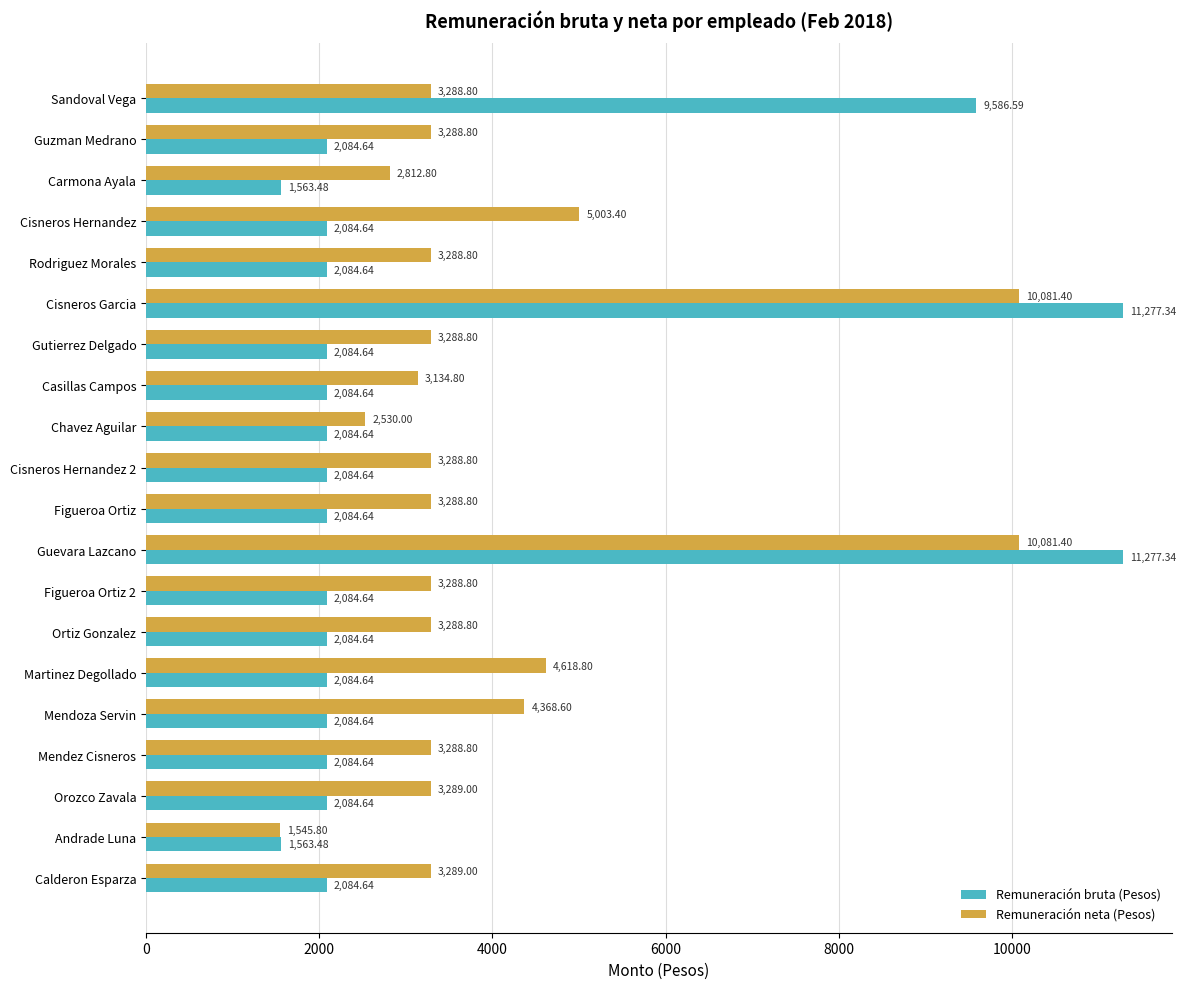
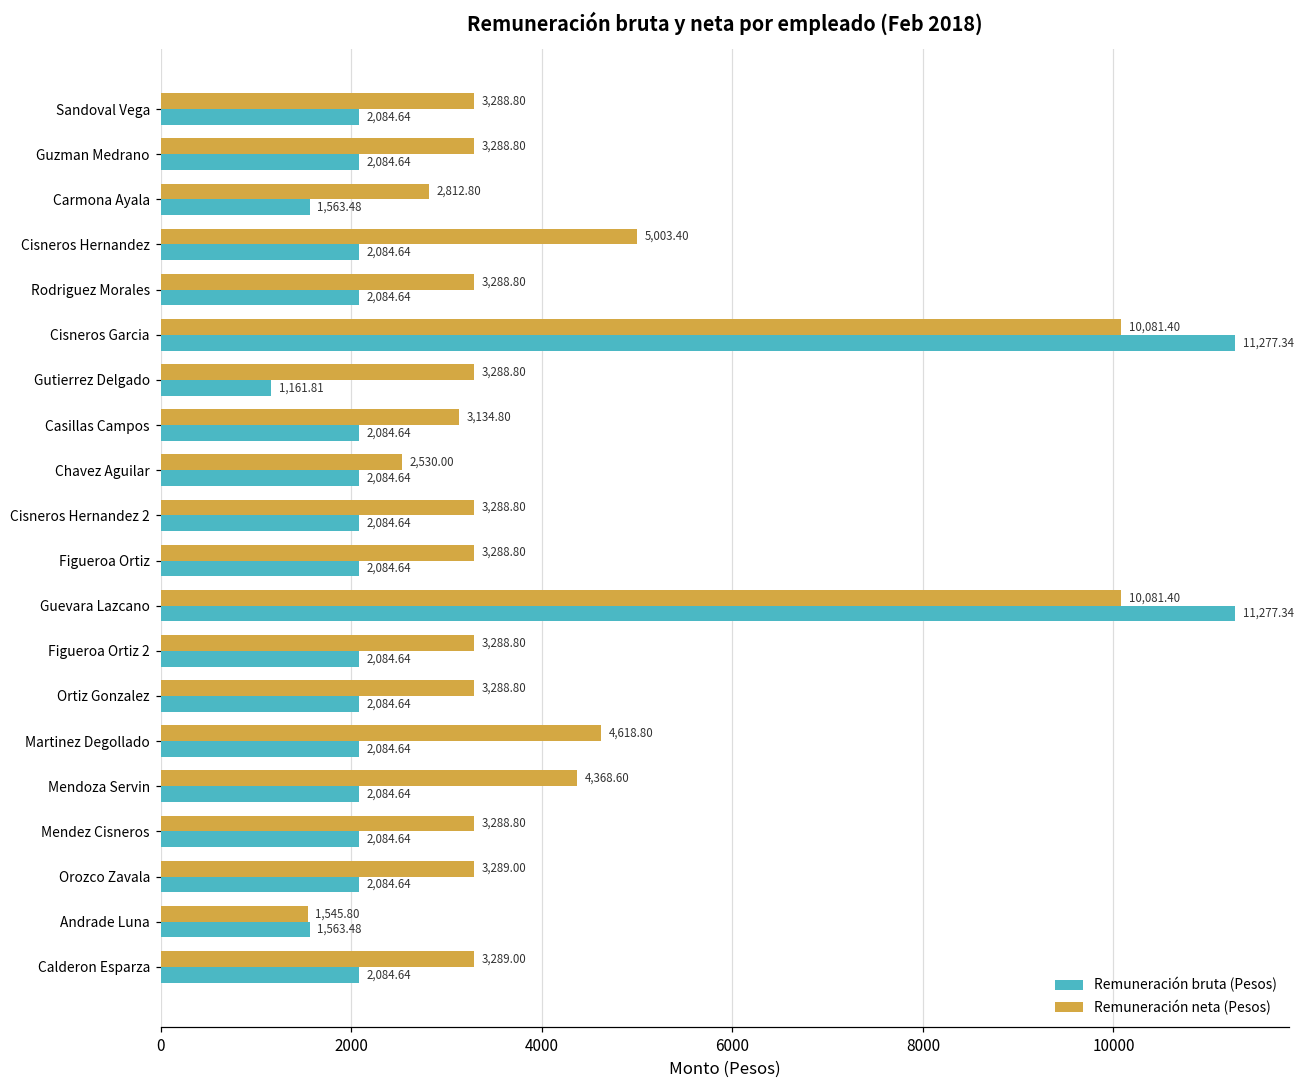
Remuneración bruta (Pesos), Sandoval Vega: 9,586.59 -> 2,084.64
Remuneración bruta (Pesos), Gutierrez Delgado: 2,084.64 -> 1,161.81
